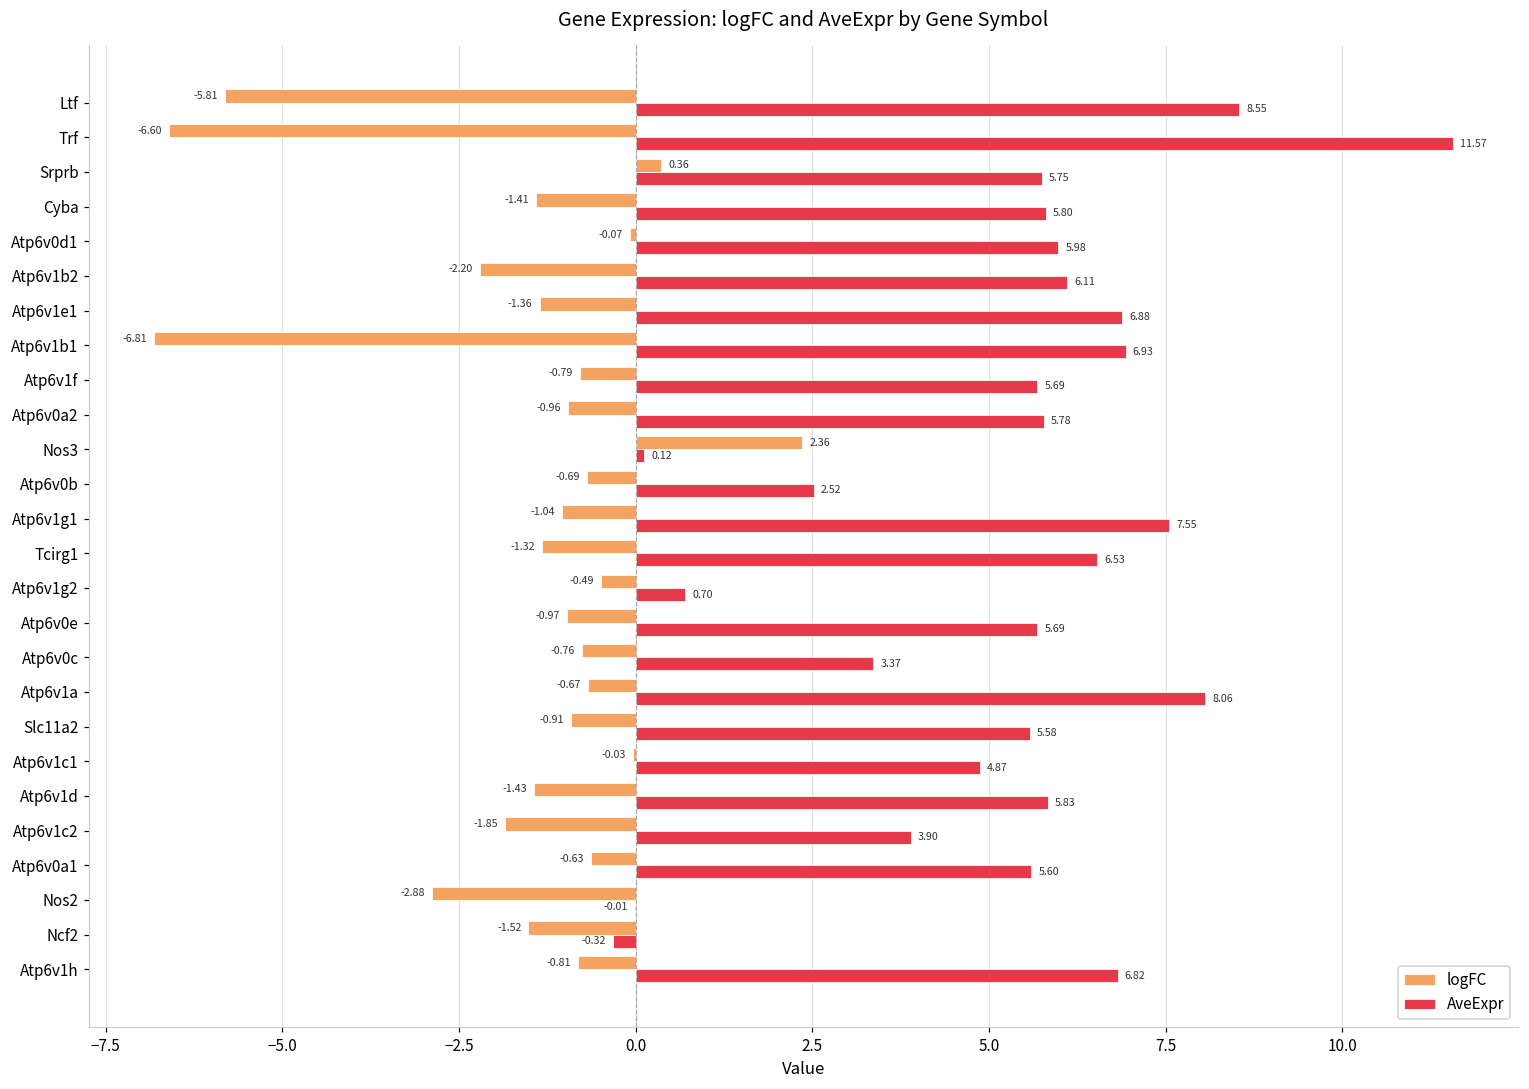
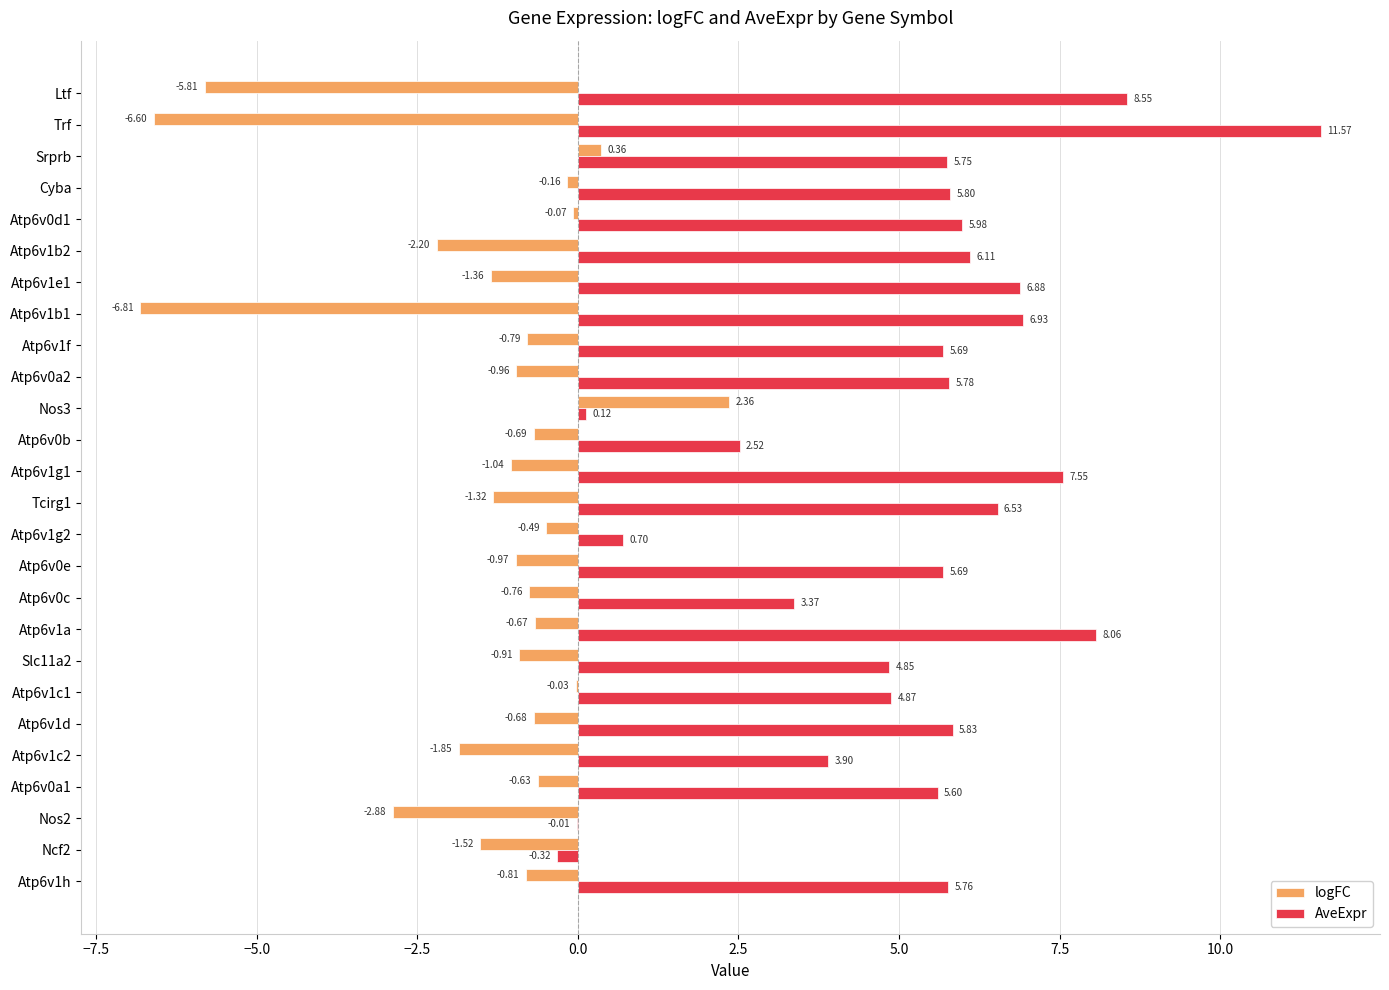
logFC, Cyba: -1.41 -> -0.16
AveExpr, Slc11a2: 5.58 -> 4.85
logFC, Atp6v1d: -1.43 -> -0.68
AveExpr, Atp6v1h: 6.82 -> 5.76
